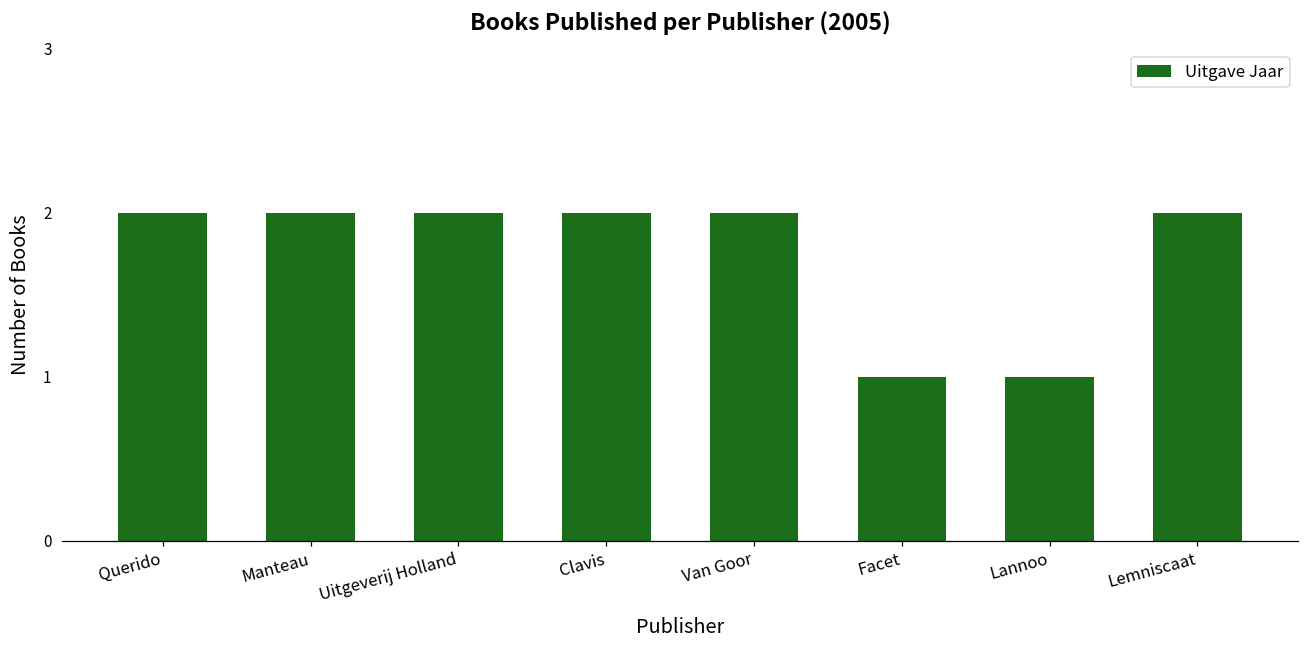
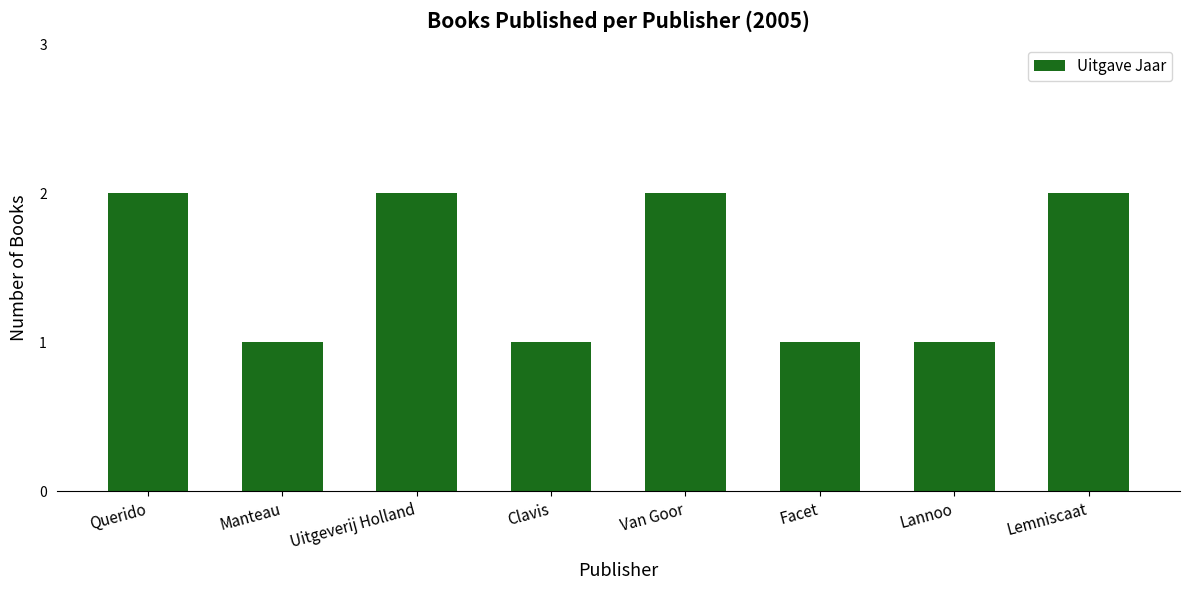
Manteau: 2 -> 1
Clavis: 2 -> 1
